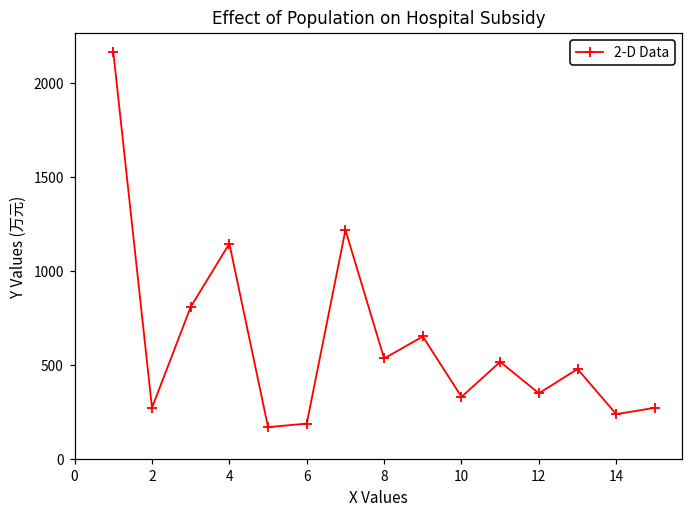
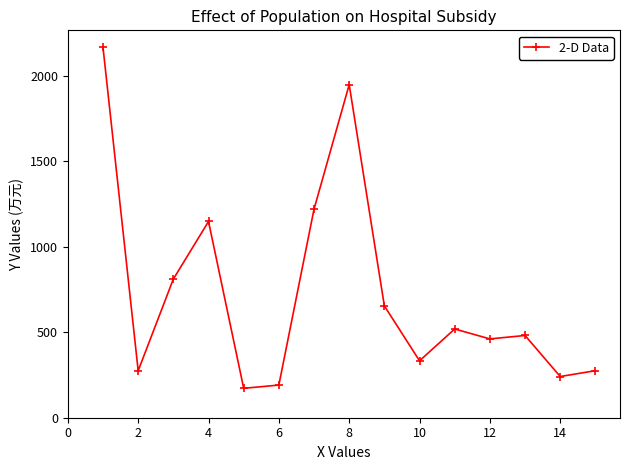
8: 540 -> 1950
12: 350 -> 460
